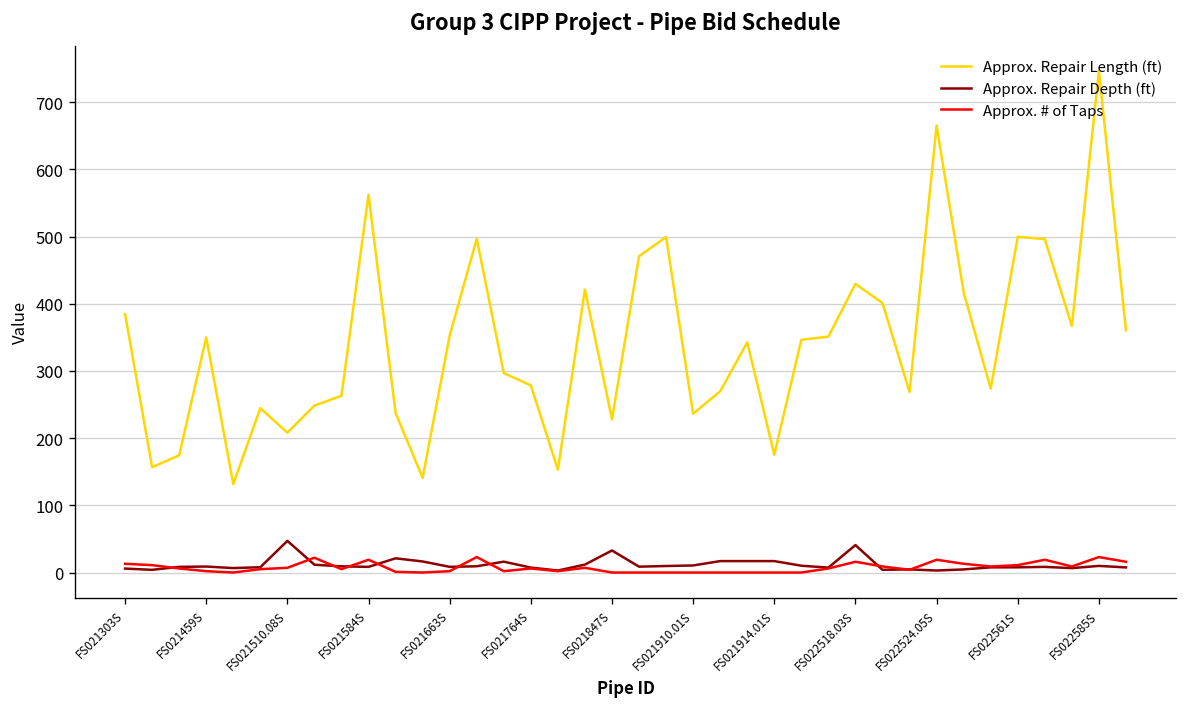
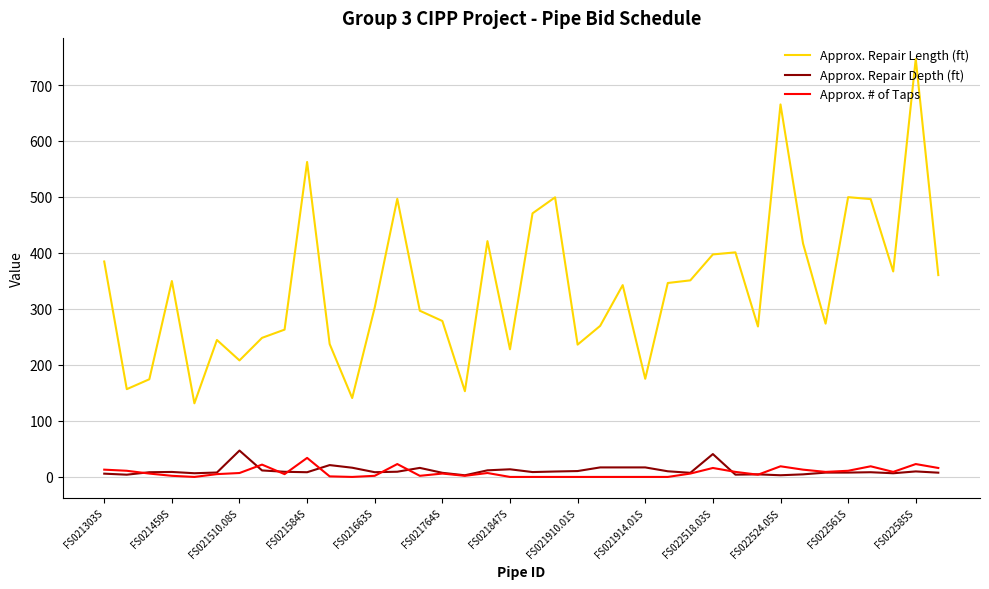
Approx. # of Taps, FS021584S: 20 -> 30
Approx. Repair Length (ft), FS021663S: 350 -> 300
Approx. Repair Depth (ft), FS021847S: 30 -> 10
Approx. Repair Length (ft), FS022518.03S: 430 -> 400
